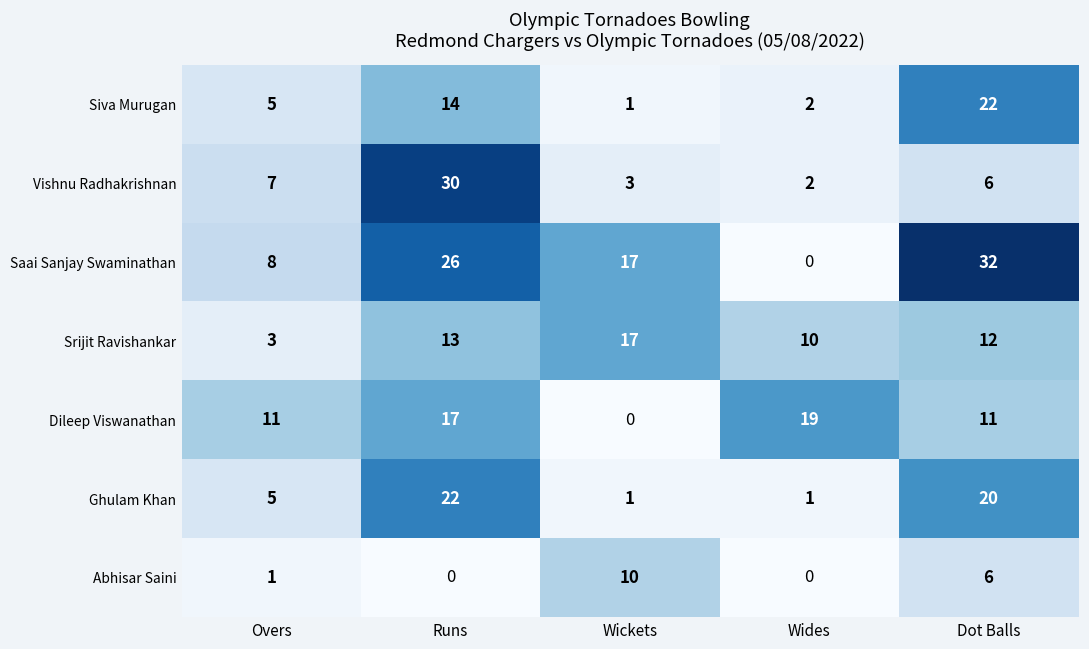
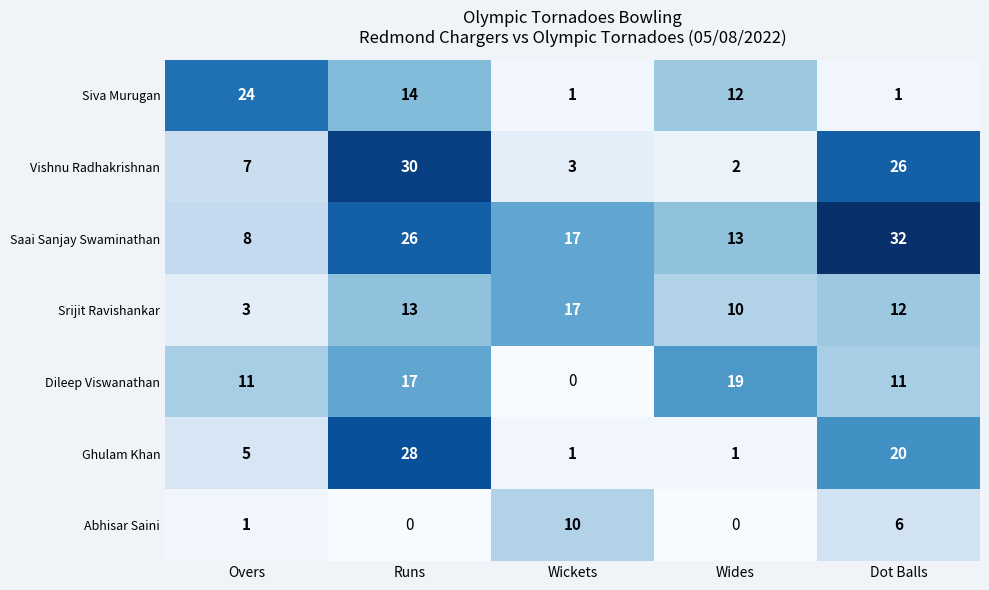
Siva Murugan, Overs: 5 -> 24
Siva Murugan, Wides: 2 -> 12
Siva Murugan, Dot Balls: 22 -> 1
Vishnu Radhakrishnan, Dot Balls: 6 -> 26
Saai Sanjay Swaminathan, Wides: 0 -> 13
Ghulam Khan, Runs: 22 -> 28
